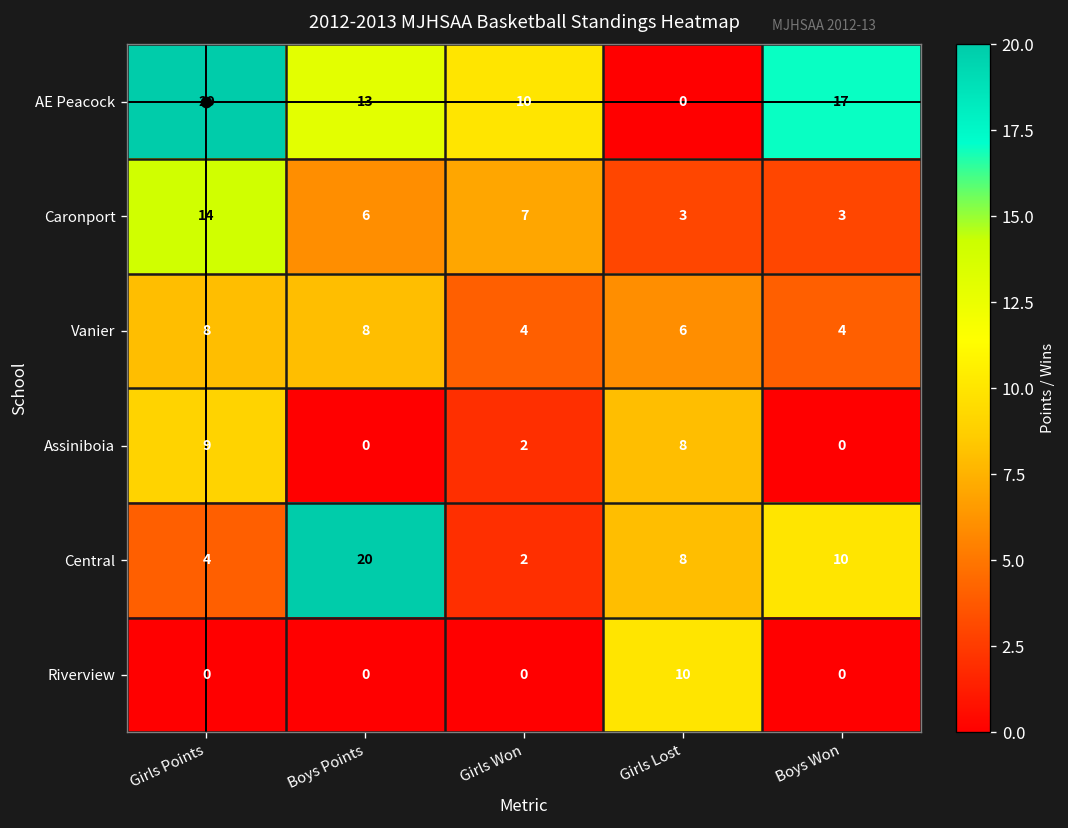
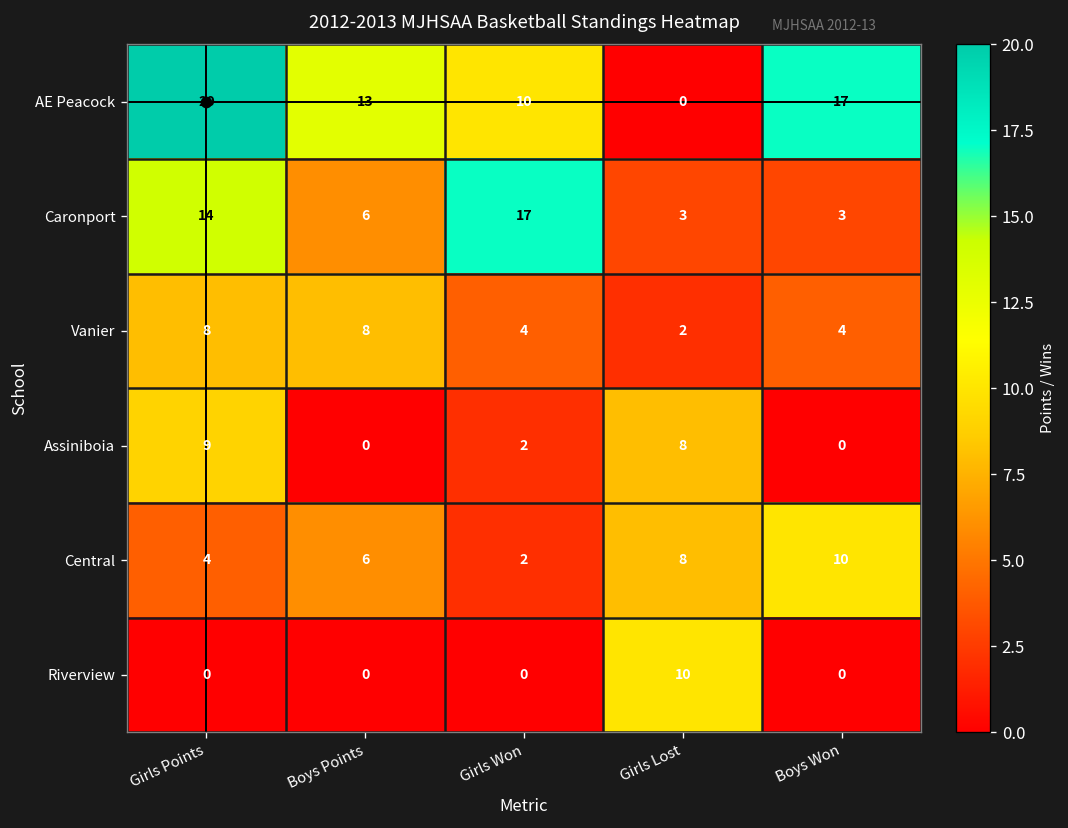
Caronport, Girls Won: 7 -> 17
Vanier, Girls Lost: 6 -> 2
Central, Boys Points: 20 -> 6
